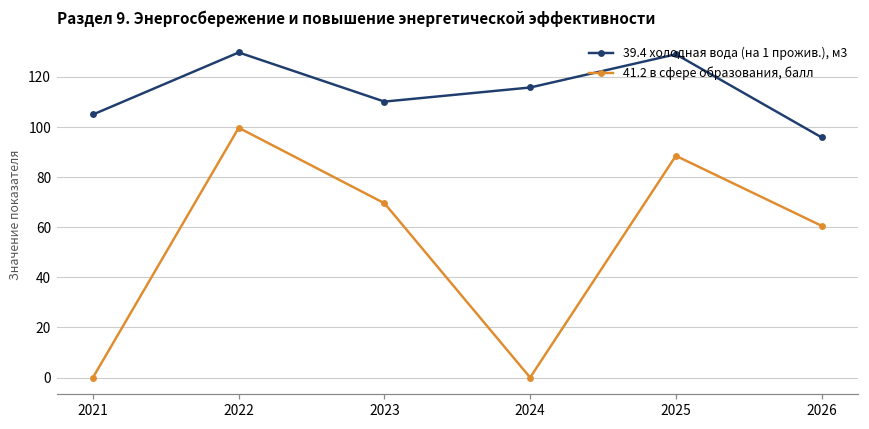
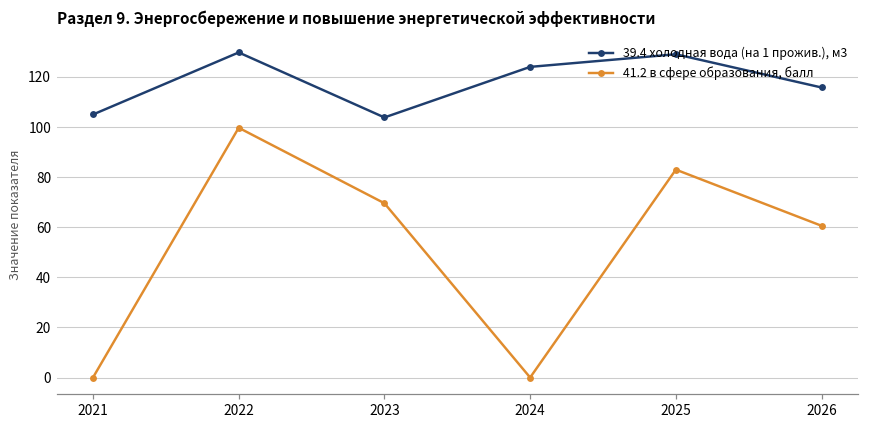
39.4 холодная вода (на 1 прожив.), м3, 2023: 110 -> 104
39.4 холодная вода (на 1 прожив.), м3, 2024: 116 -> 124
41.2 в сфере образования, балл, 2025: 89 -> 83
39.4 холодная вода (на 1 прожив.), м3, 2026: 96 -> 116
